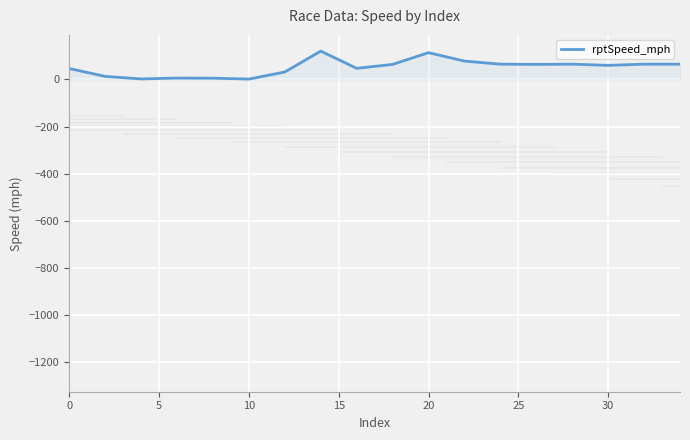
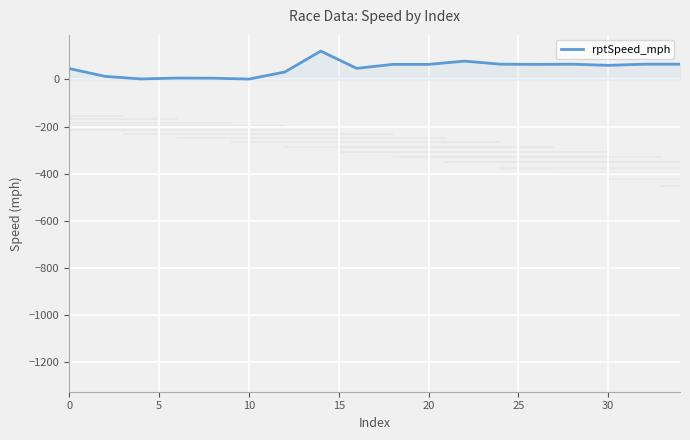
rptSpeed_mph, 20: 110 -> 60
